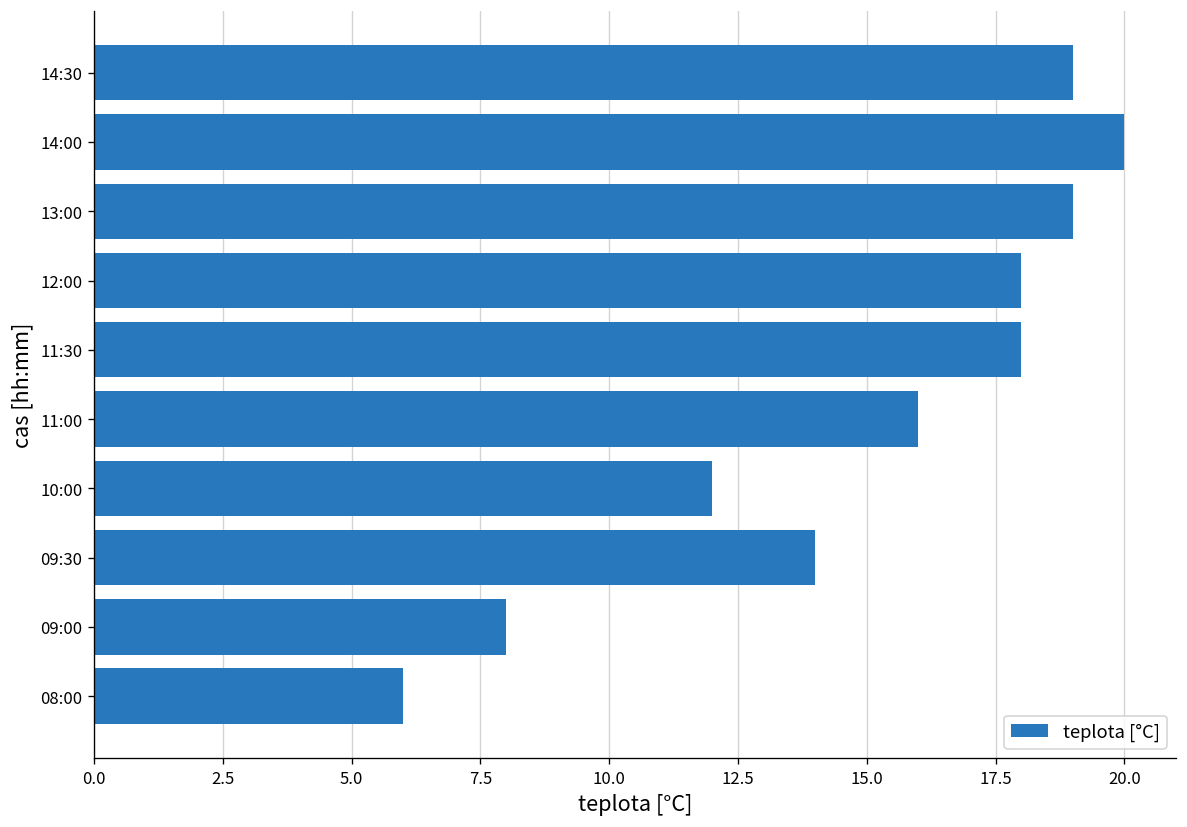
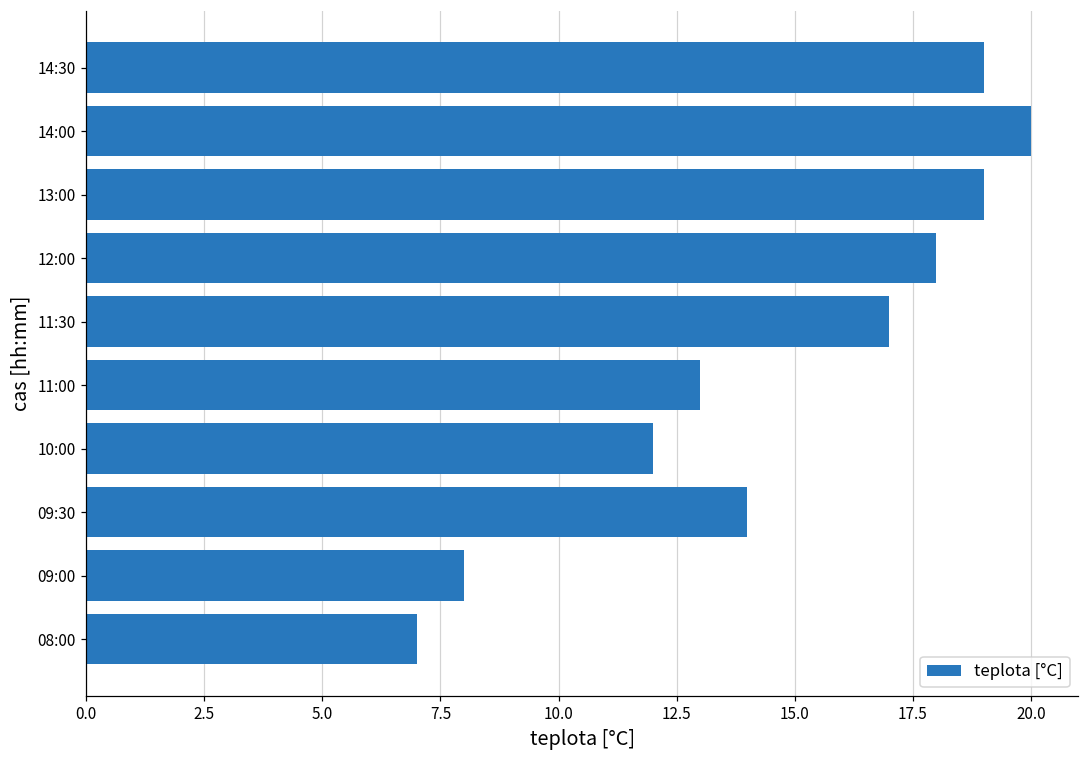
11:30: 18 -> 17
11:00: 16 -> 13
08:00: 6 -> 7
